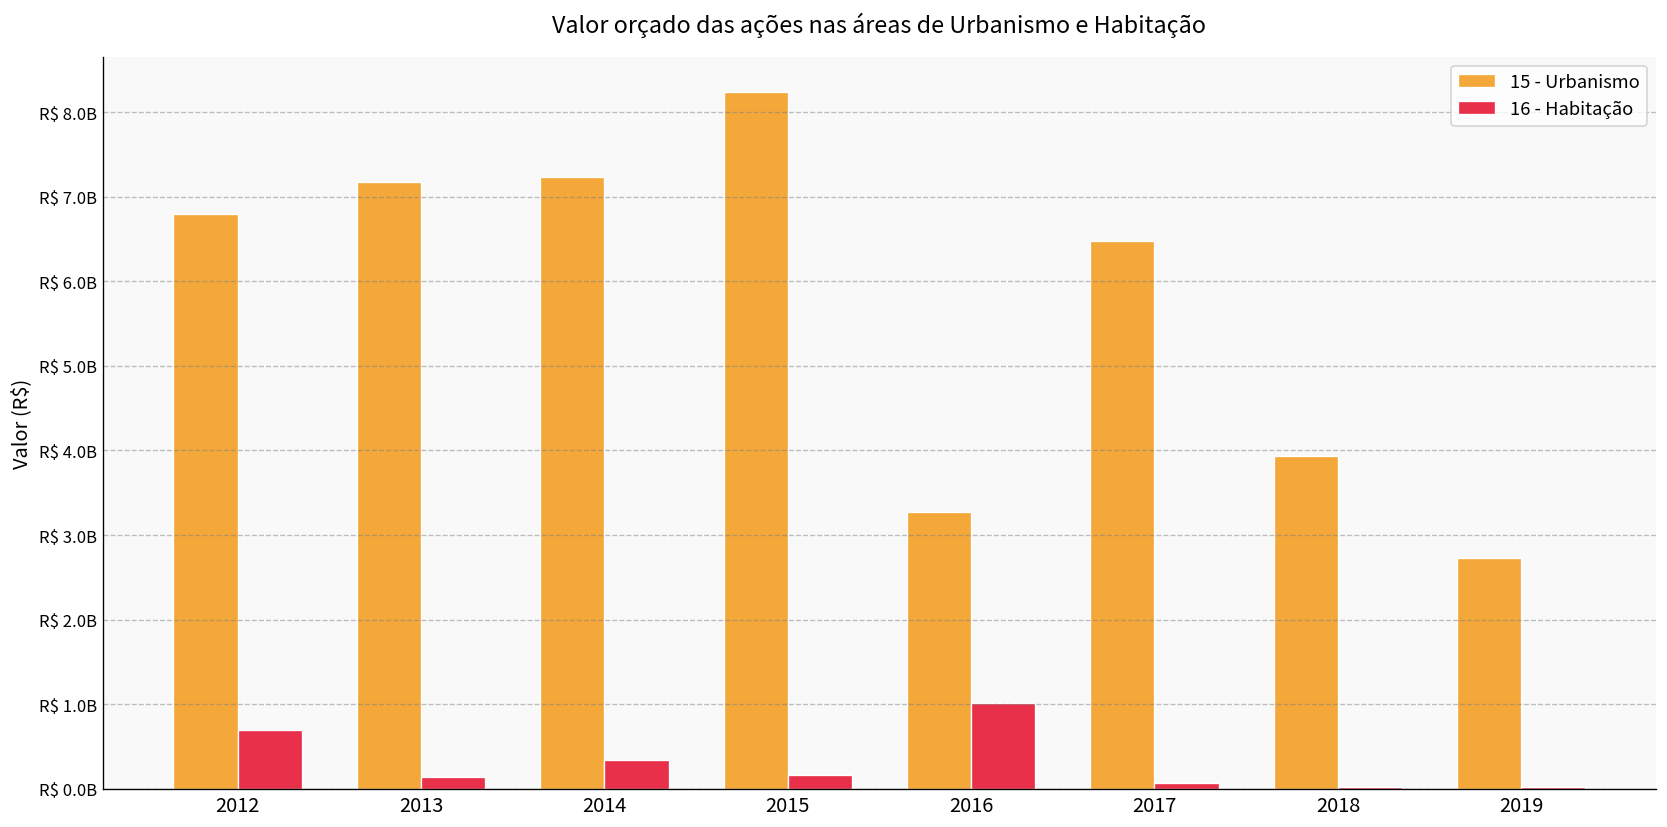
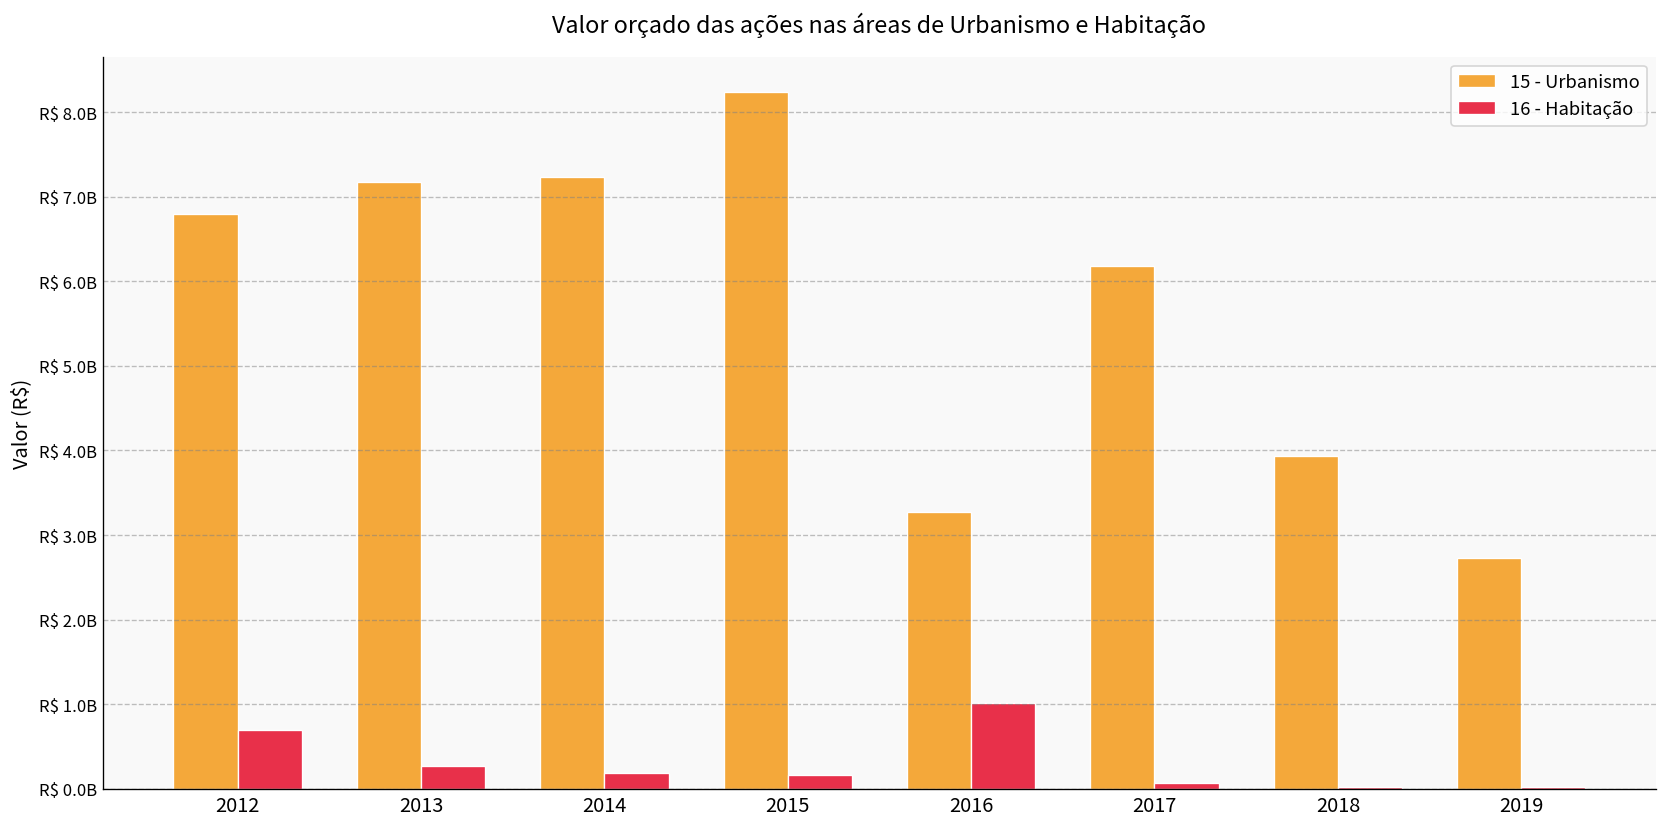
16 - Habitação, 2013: R$ 100000000 -> R$ 300000000
16 - Habitação, 2014: R$ 300000000 -> R$ 200000000
15 - Urbanismo, 2017: R$ 6500000000 -> R$ 6200000000
